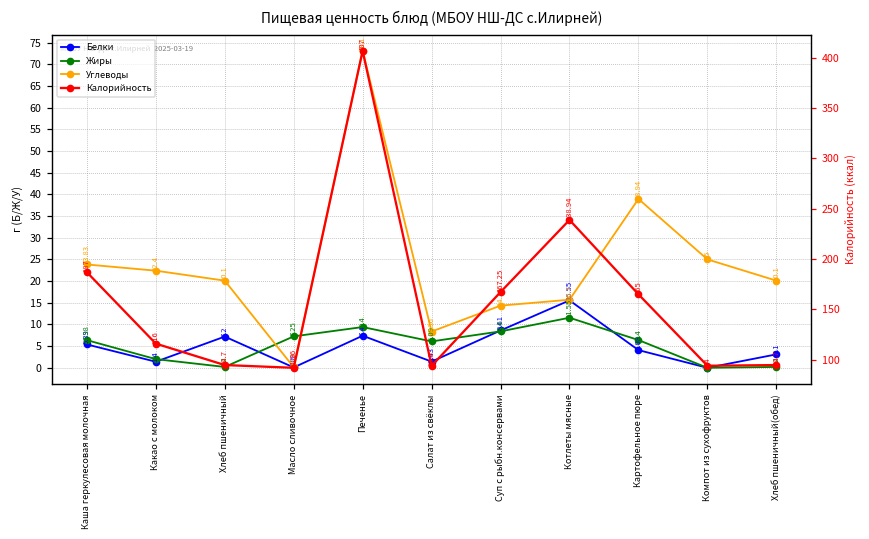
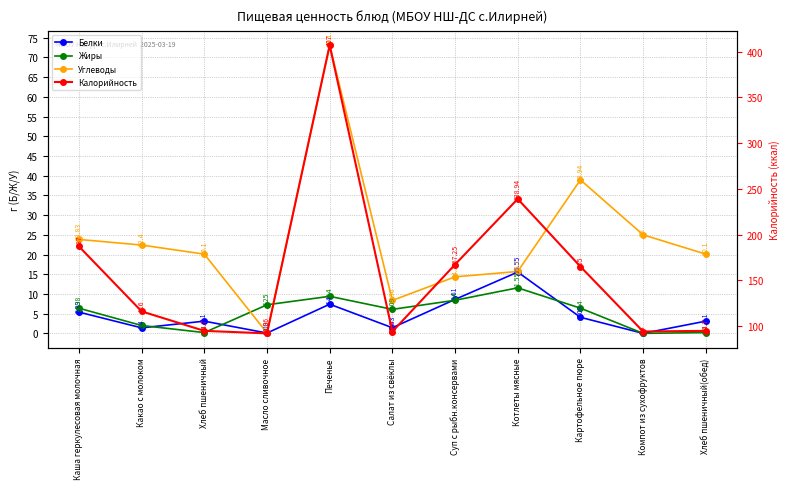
Белки, Хлеб пшеничный: 7.2 -> 3.1
